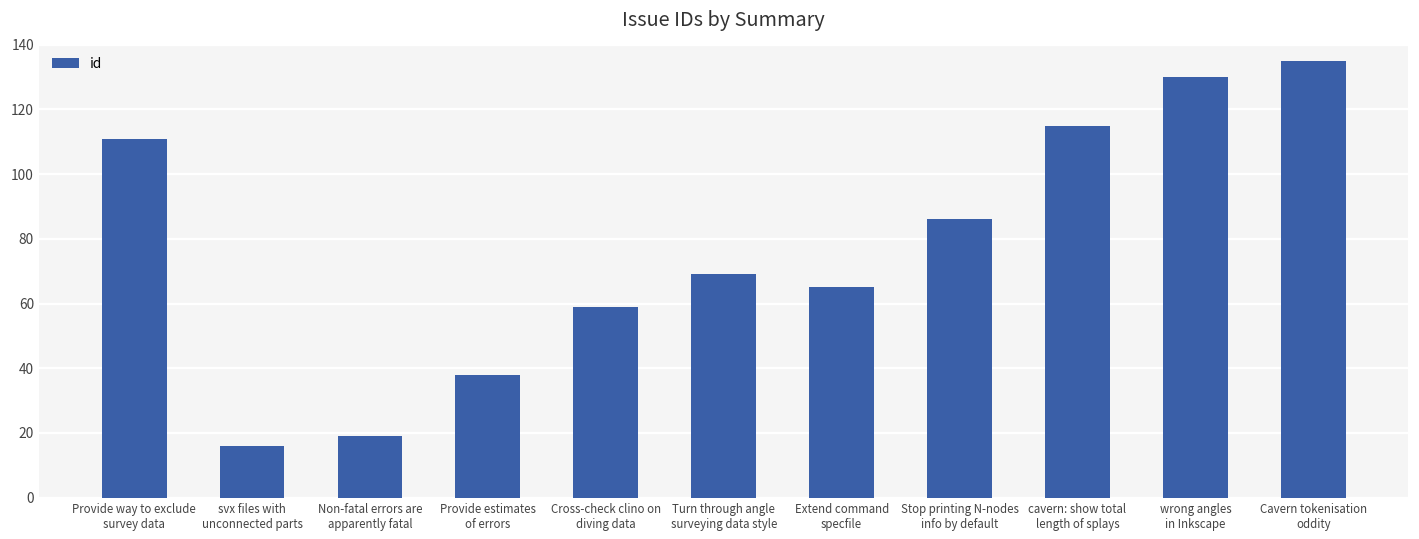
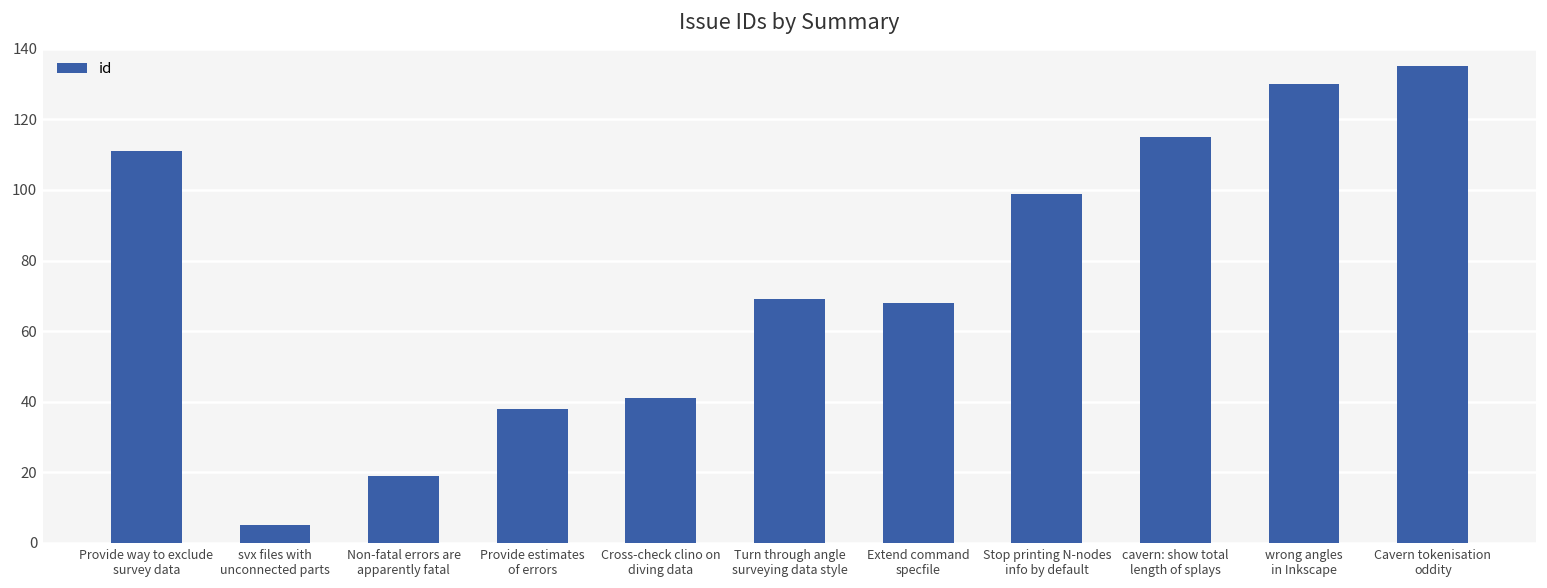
svx files with unconnected parts: 16 -> 5
Cross-check clino on diving data: 59 -> 41
Extend command specfile: 65 -> 68
Stop printing N-nodes info by default: 86 -> 99
